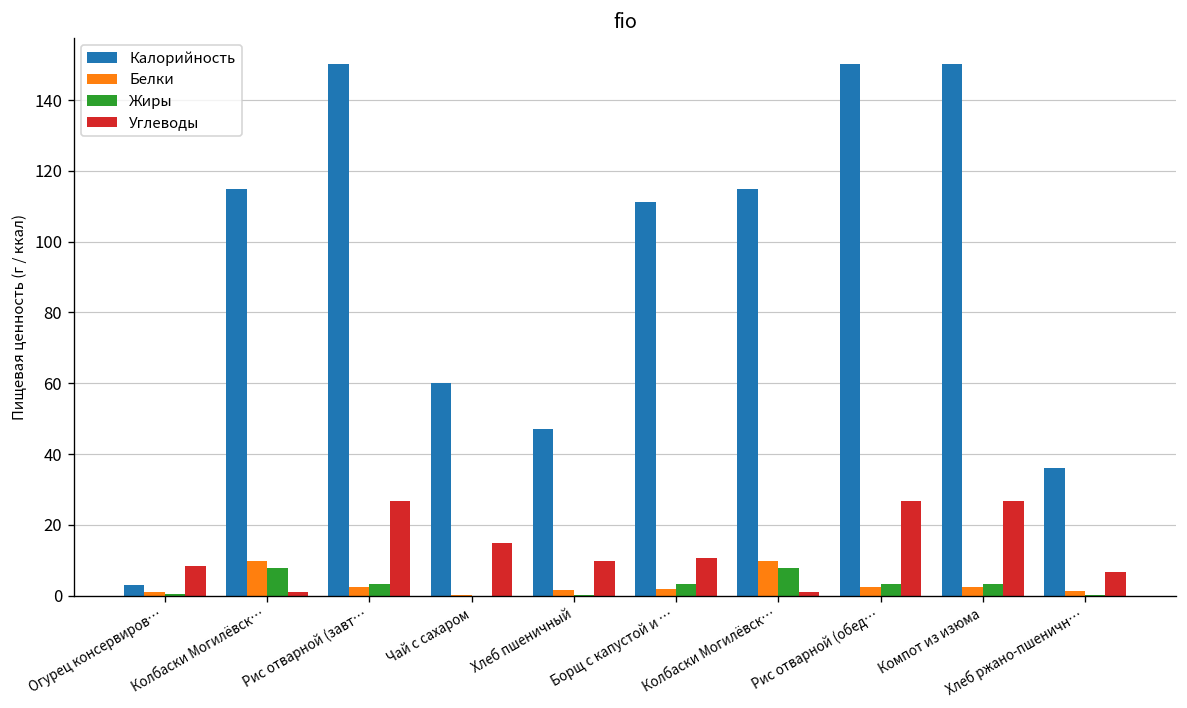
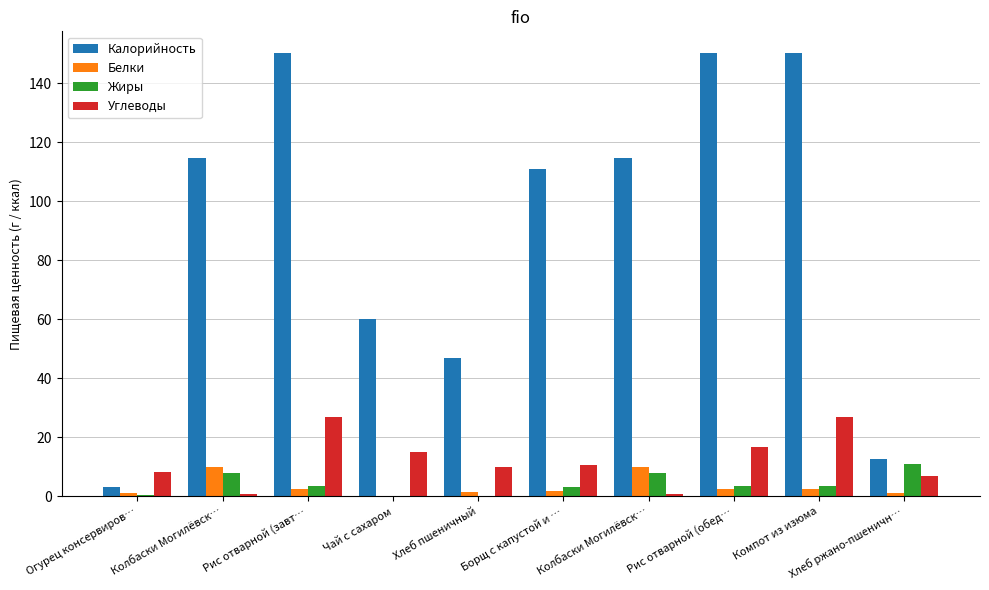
Углеводы, Рис отварной (обед…: 27 -> 17
Калорийность, Хлеб ржано-пшеничн…: 36 -> 13
Жиры, Хлеб ржано-пшеничн…: 0 -> 11
